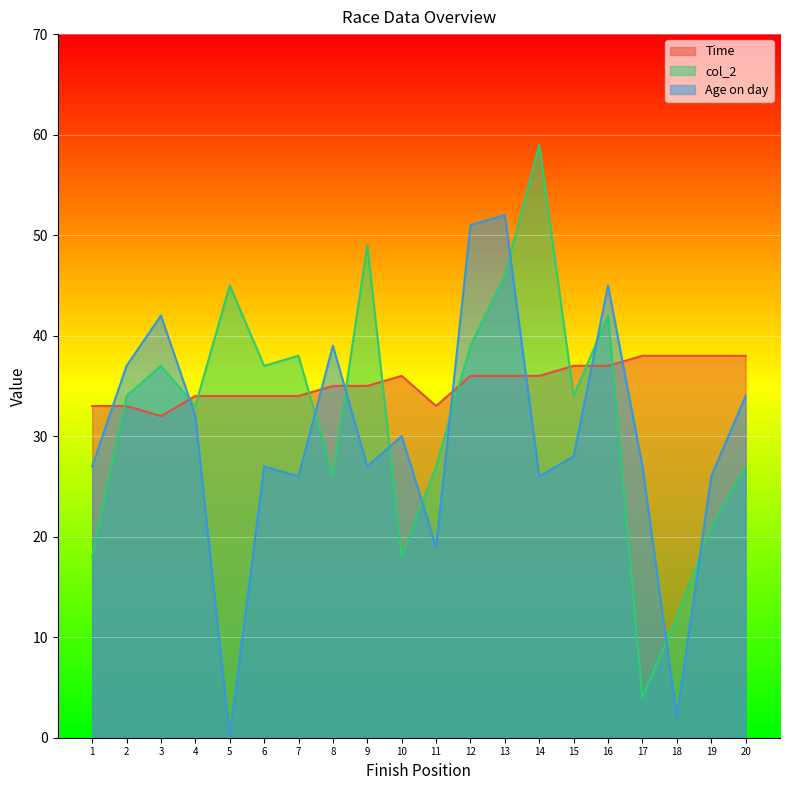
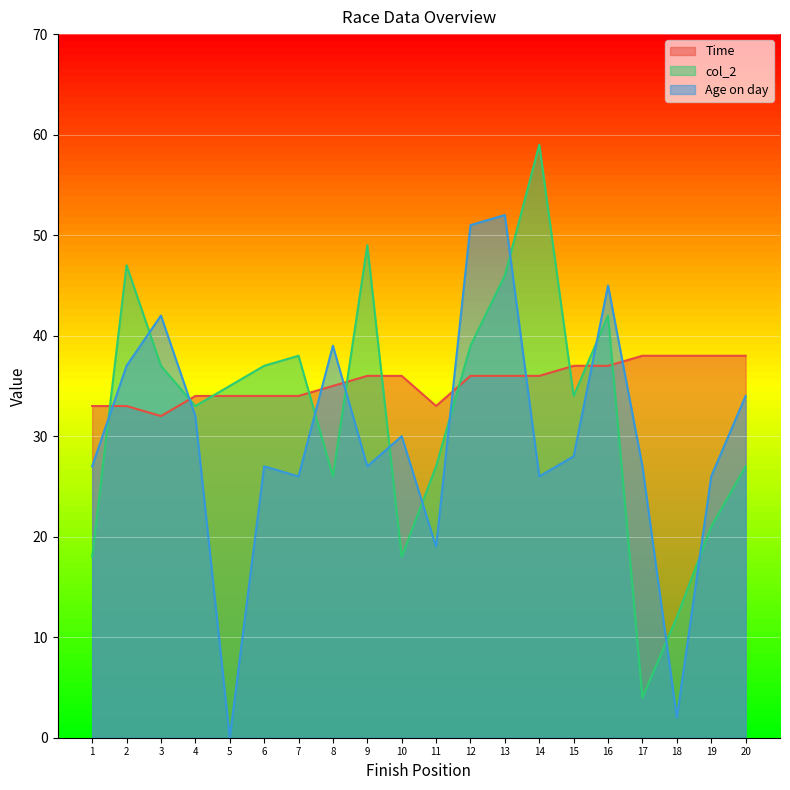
col_2, 2: 34 -> 47
col_2, 5: 45 -> 35
Time, 9: 35 -> 36
